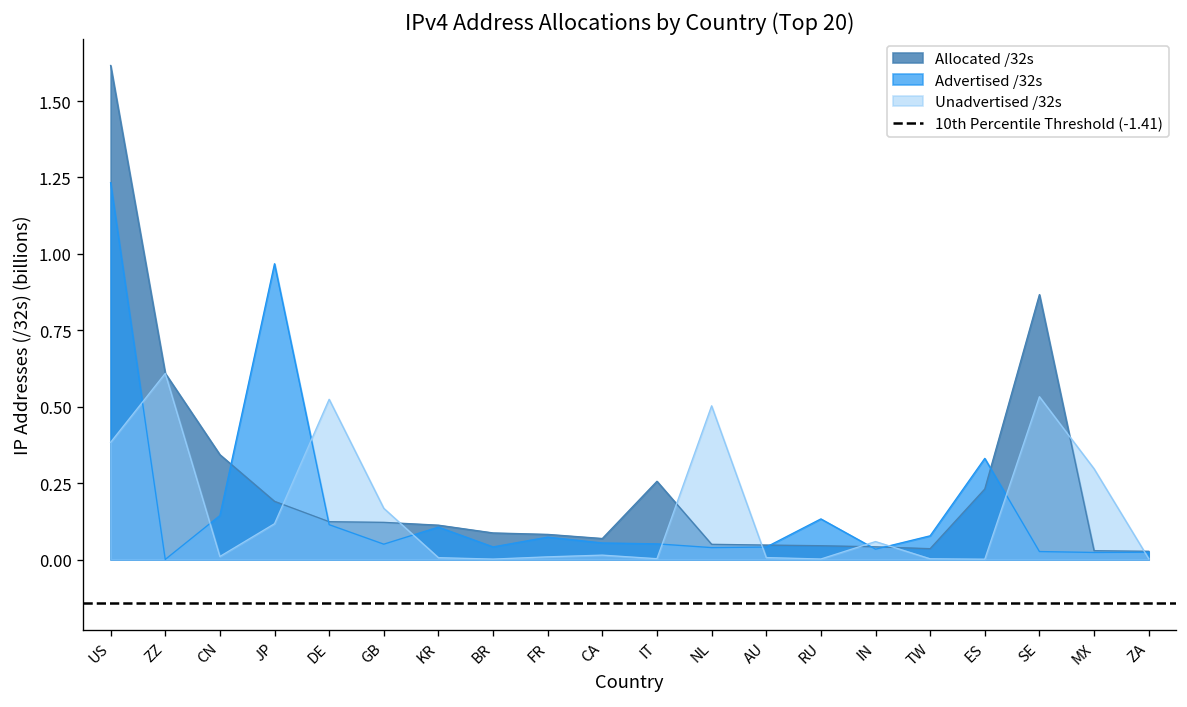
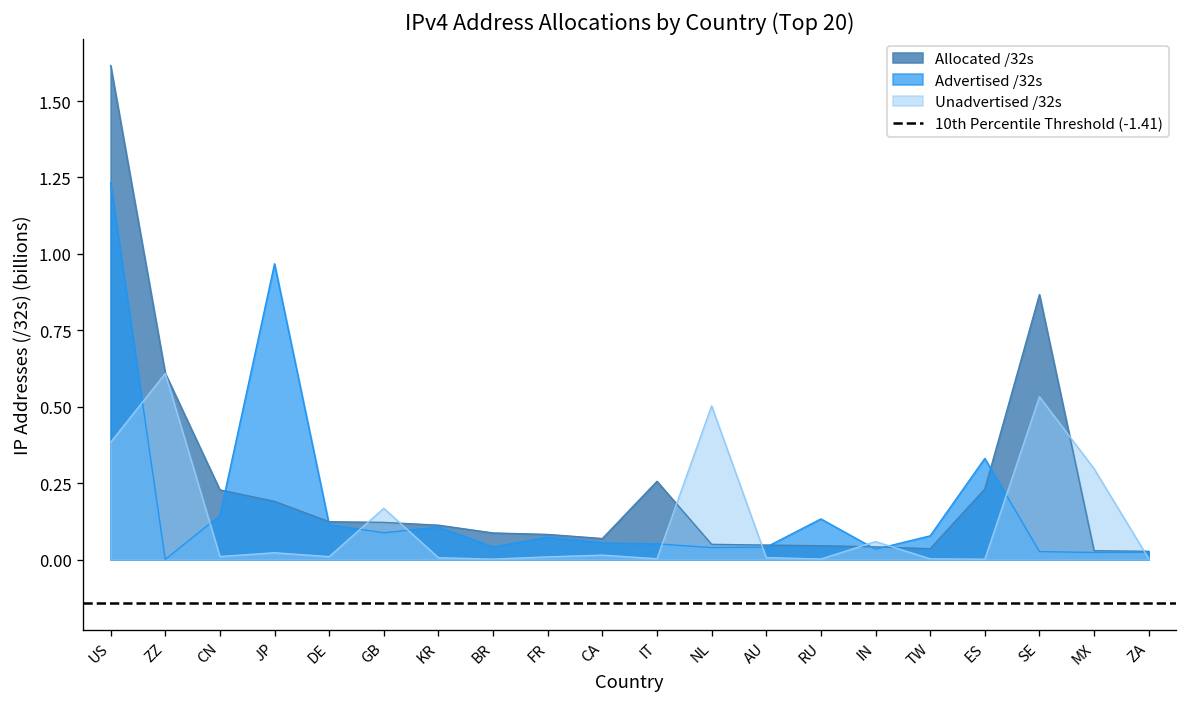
Allocated /32s, CN: 0.34 -> 0.23
Unadvertised /32s, JP: 0.12 -> 0.02
Unadvertised /32s, DE: 0.52 -> 0.01
Advertised /32s, GB: 0.05 -> 0.09
